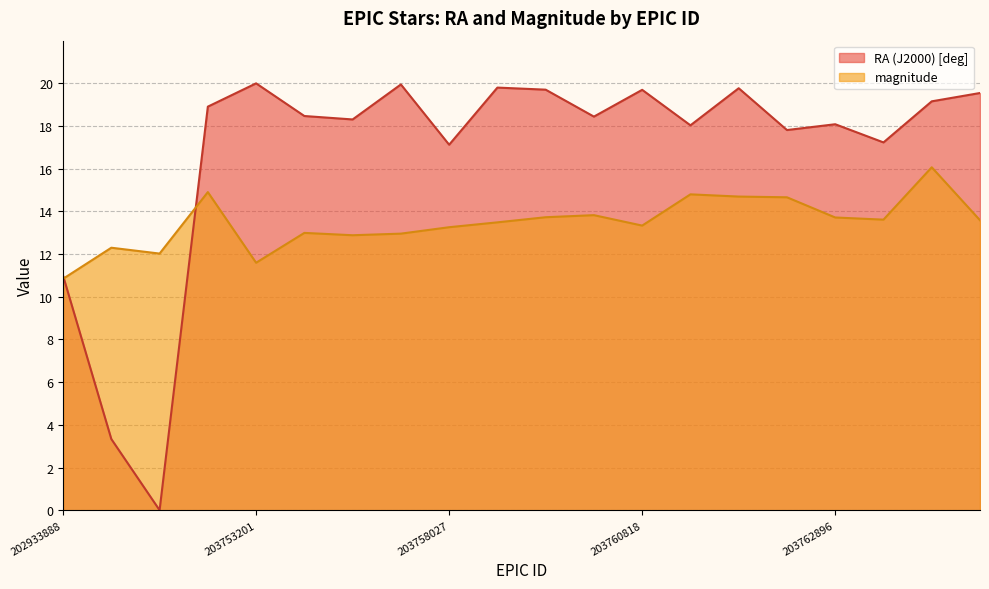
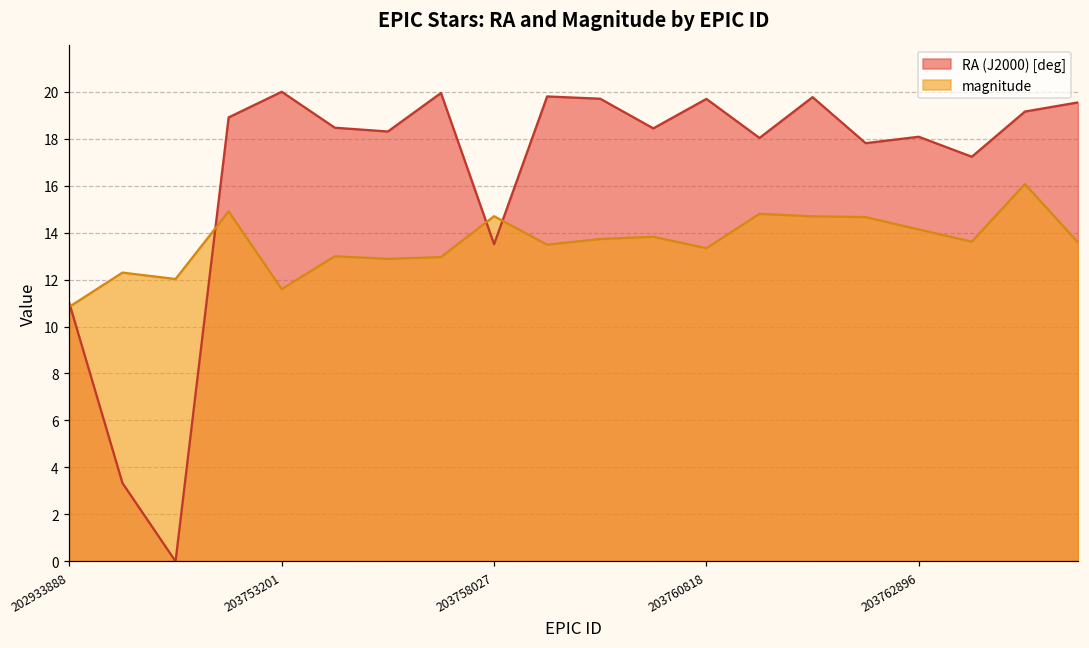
RA (J2000) [deg], 203758027: 17.1 -> 13.5
magnitude, 203758027: 13.3 -> 14.7
magnitude, 203762896: 13.7 -> 14.1
